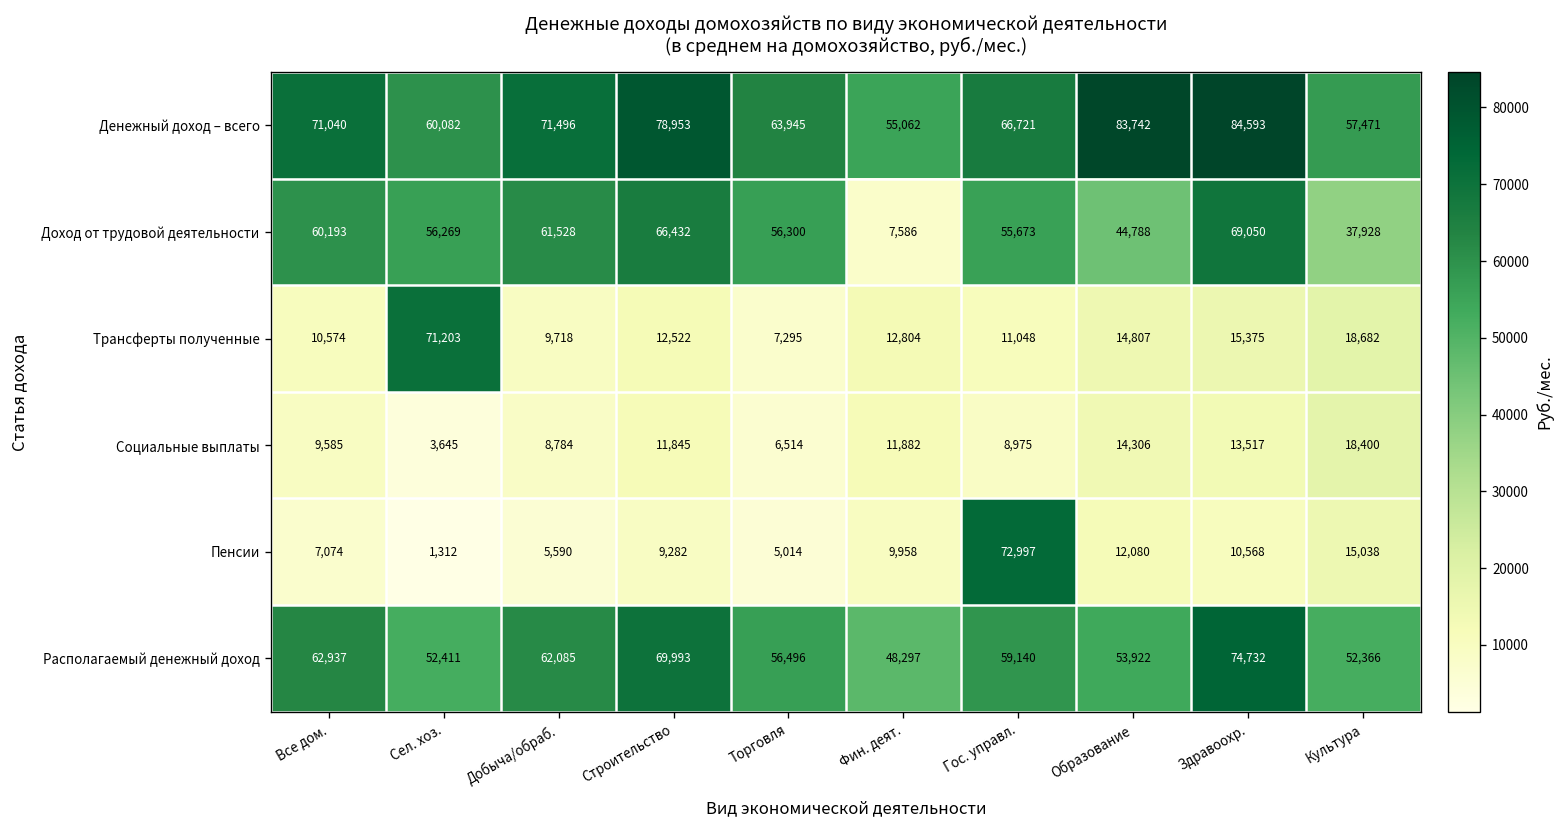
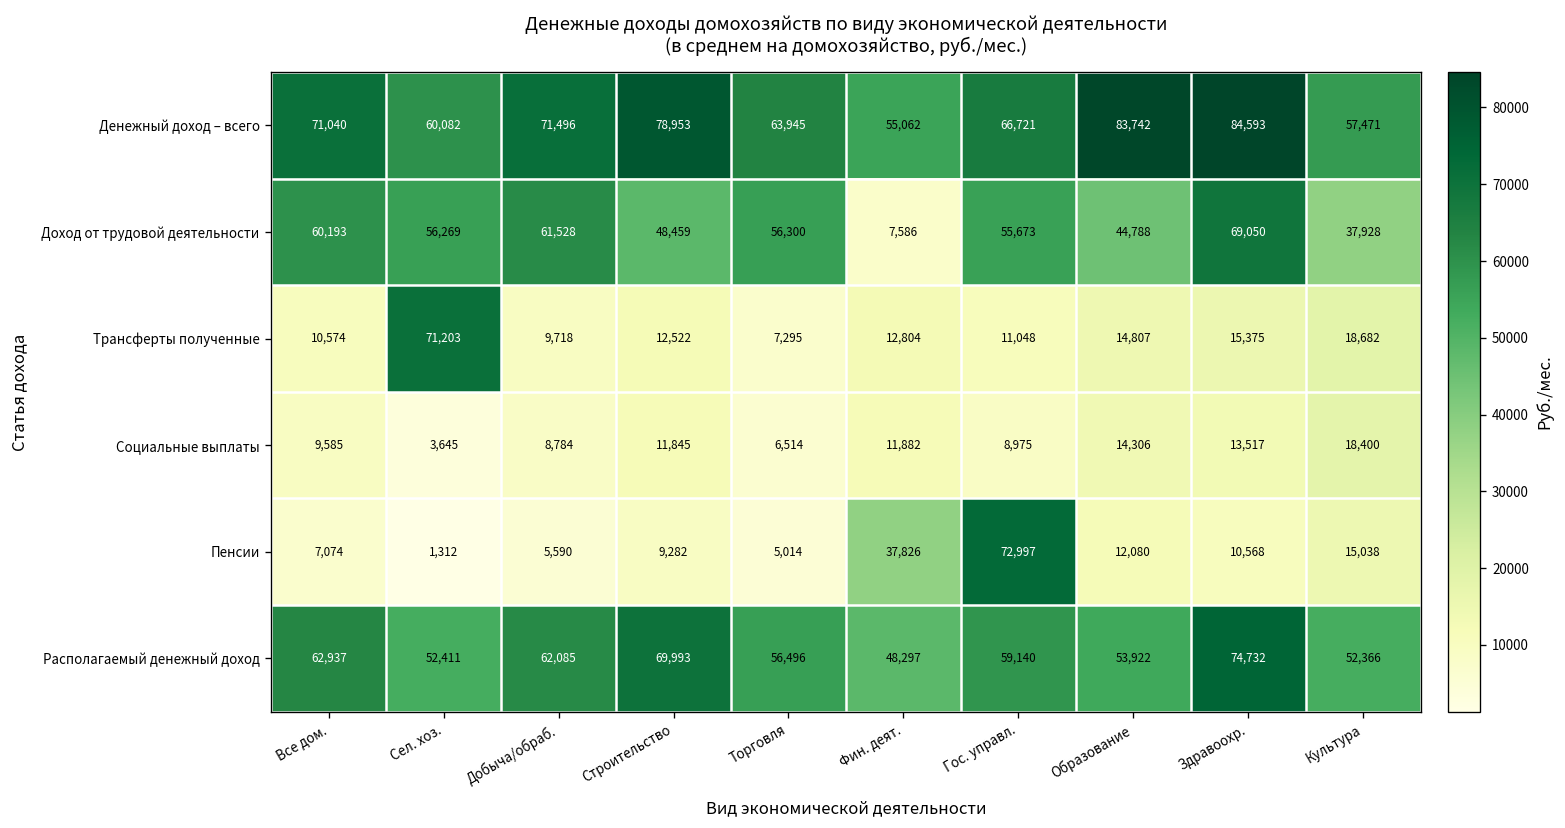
Доход от трудовой деятельности, Строительство: 66,432 -> 48,459
Пенсии, Фин. деят.: 9,958 -> 37,826
